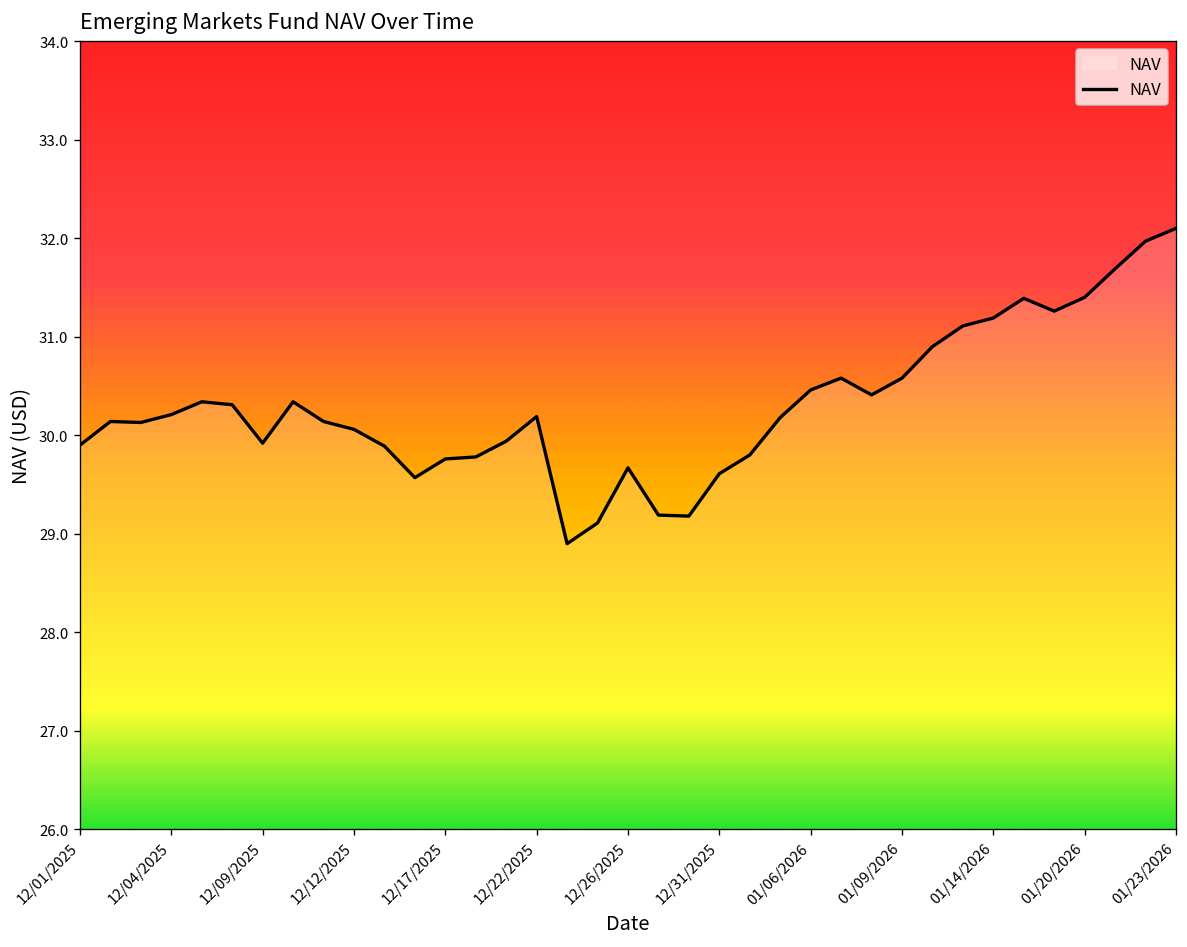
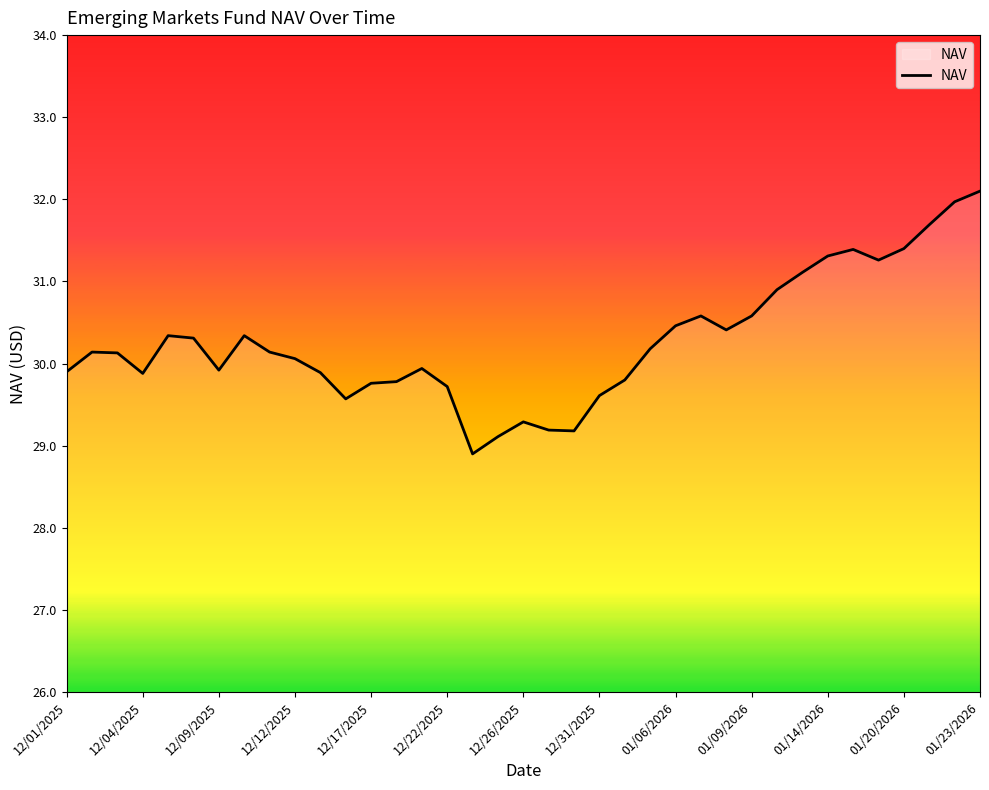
12/04/2025: 30.2 -> 29.9
12/22/2025: 30.2 -> 29.7
12/26/2025: 29.7 -> 29.3
01/14/2026: 31.2 -> 31.3
